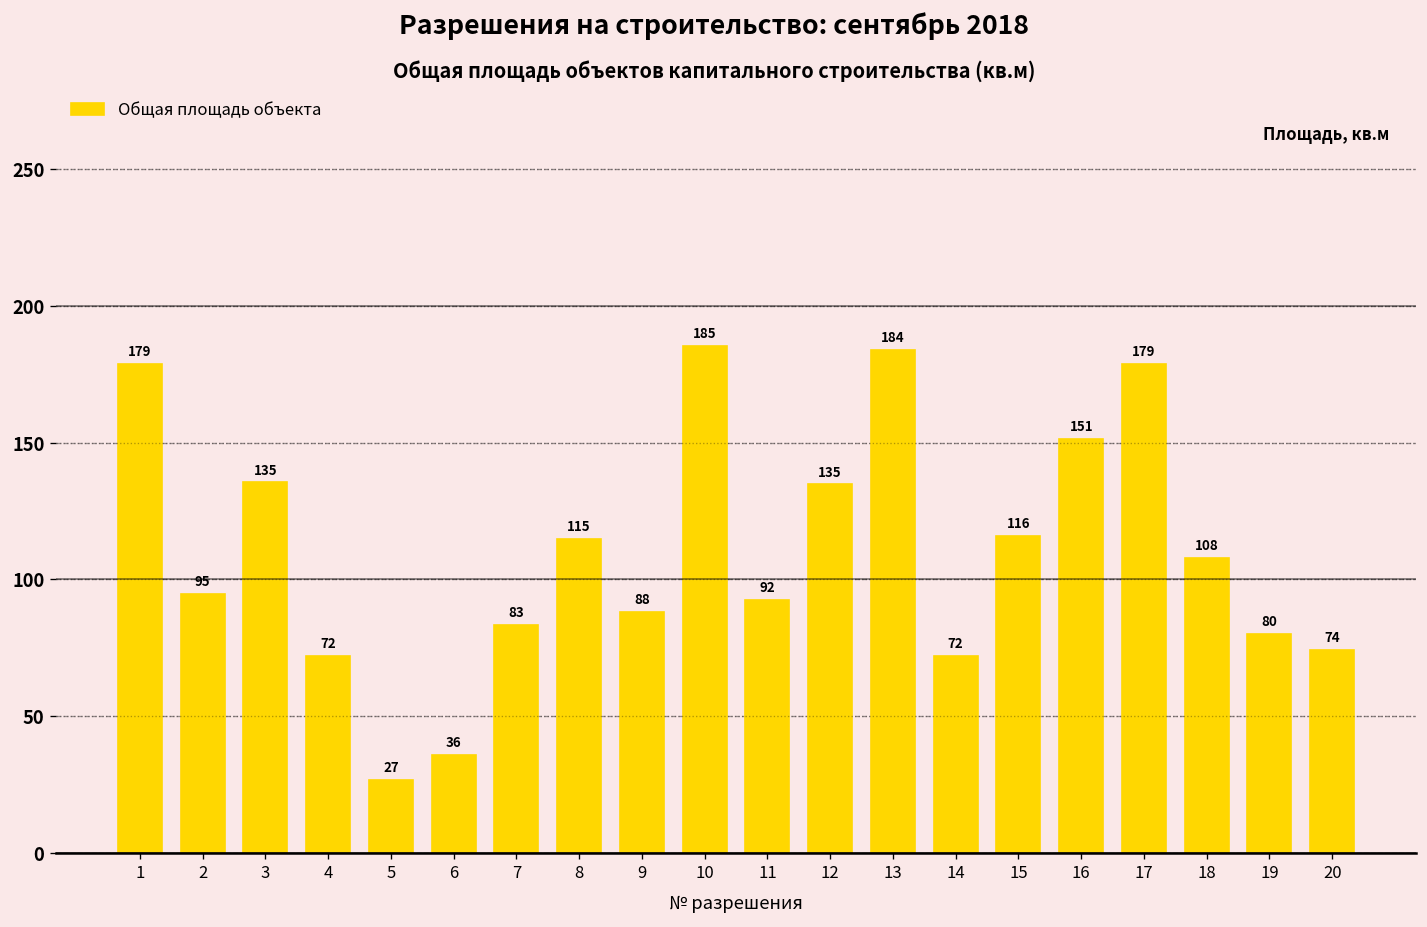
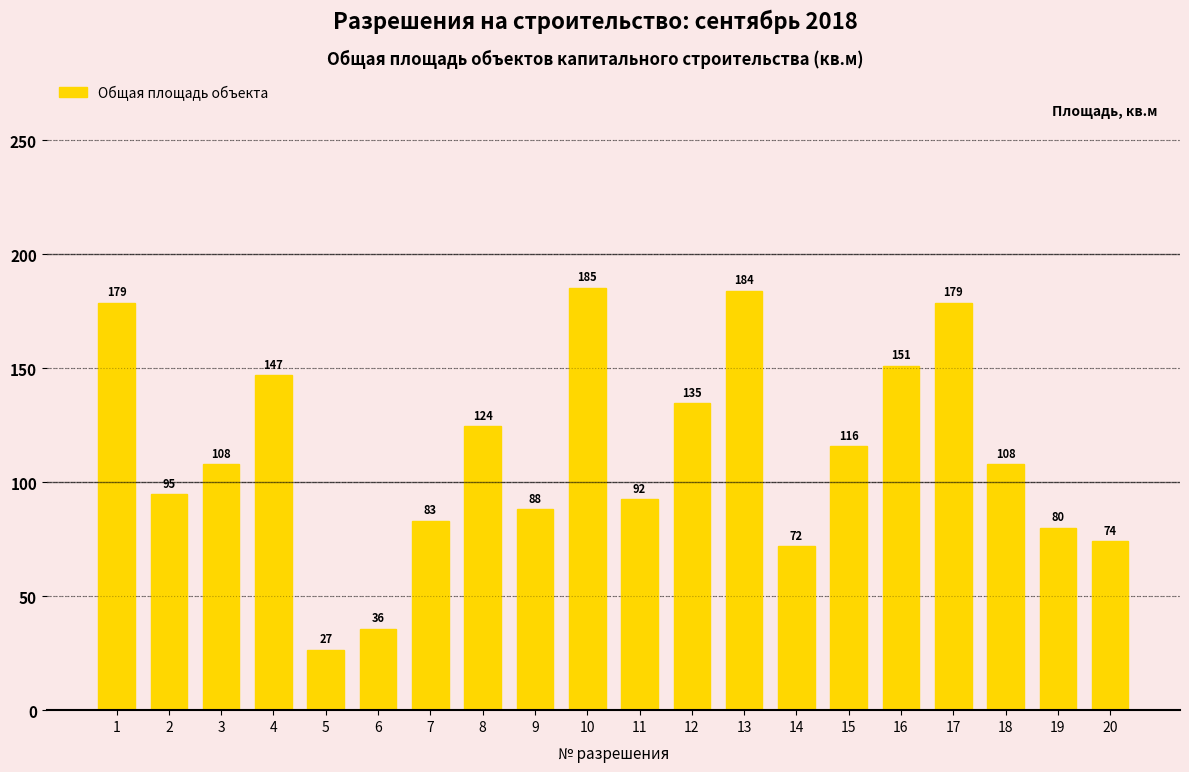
3: 135 -> 108
4: 72 -> 147
8: 115 -> 124
